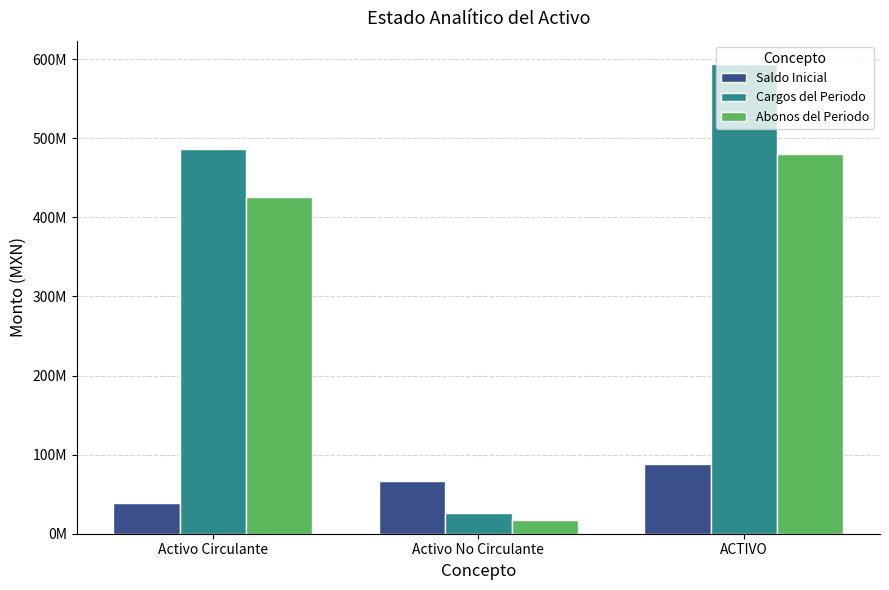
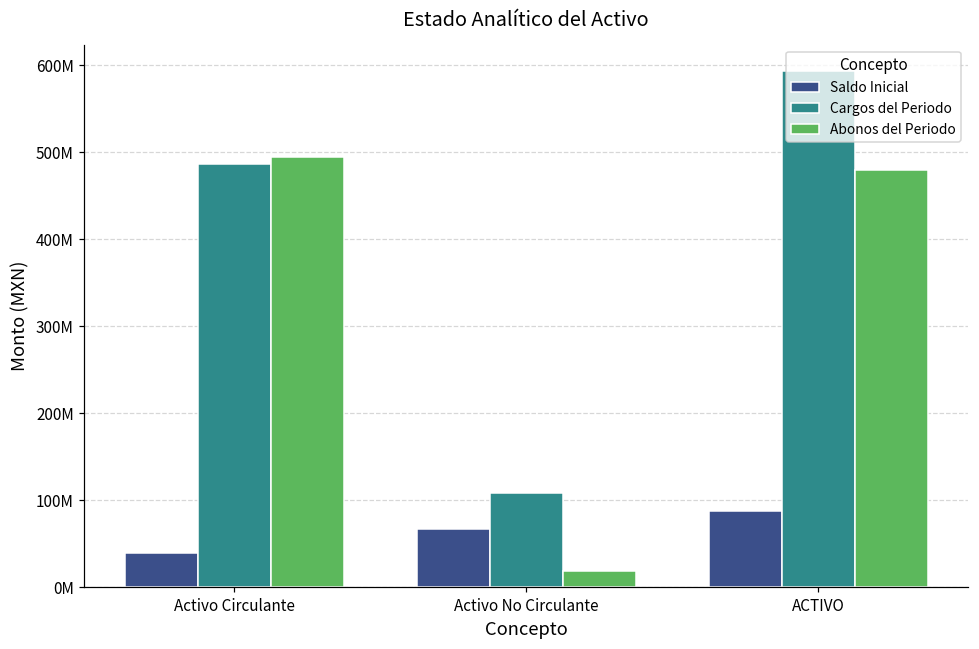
Abonos del Periodo, Activo Circulante: 430000000 -> 490000000
Cargos del Periodo, Activo No Circulante: 30000000 -> 110000000
